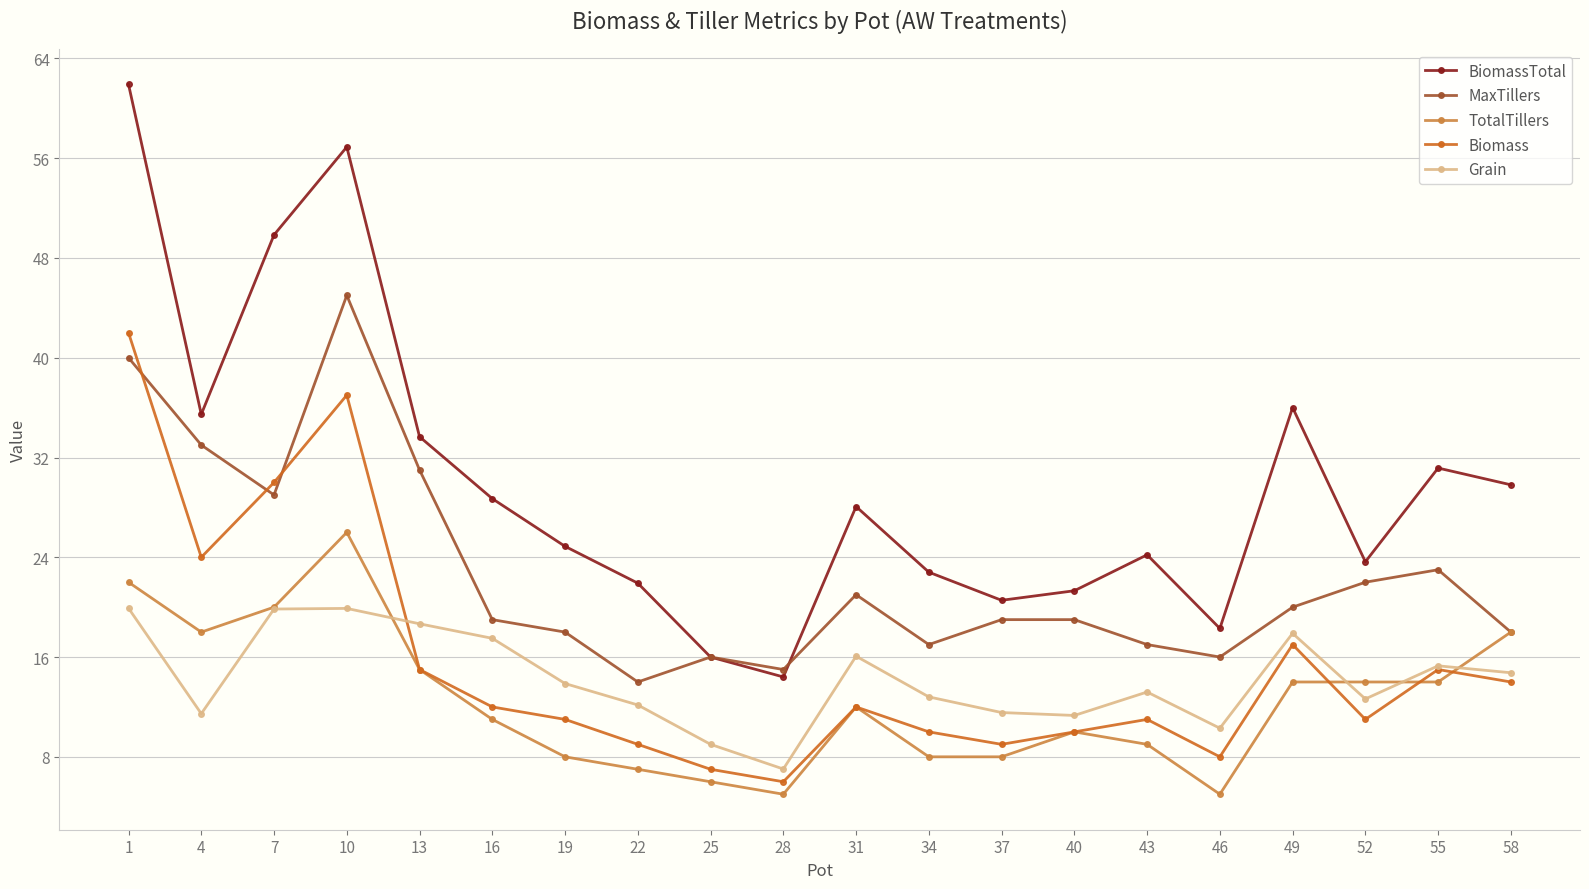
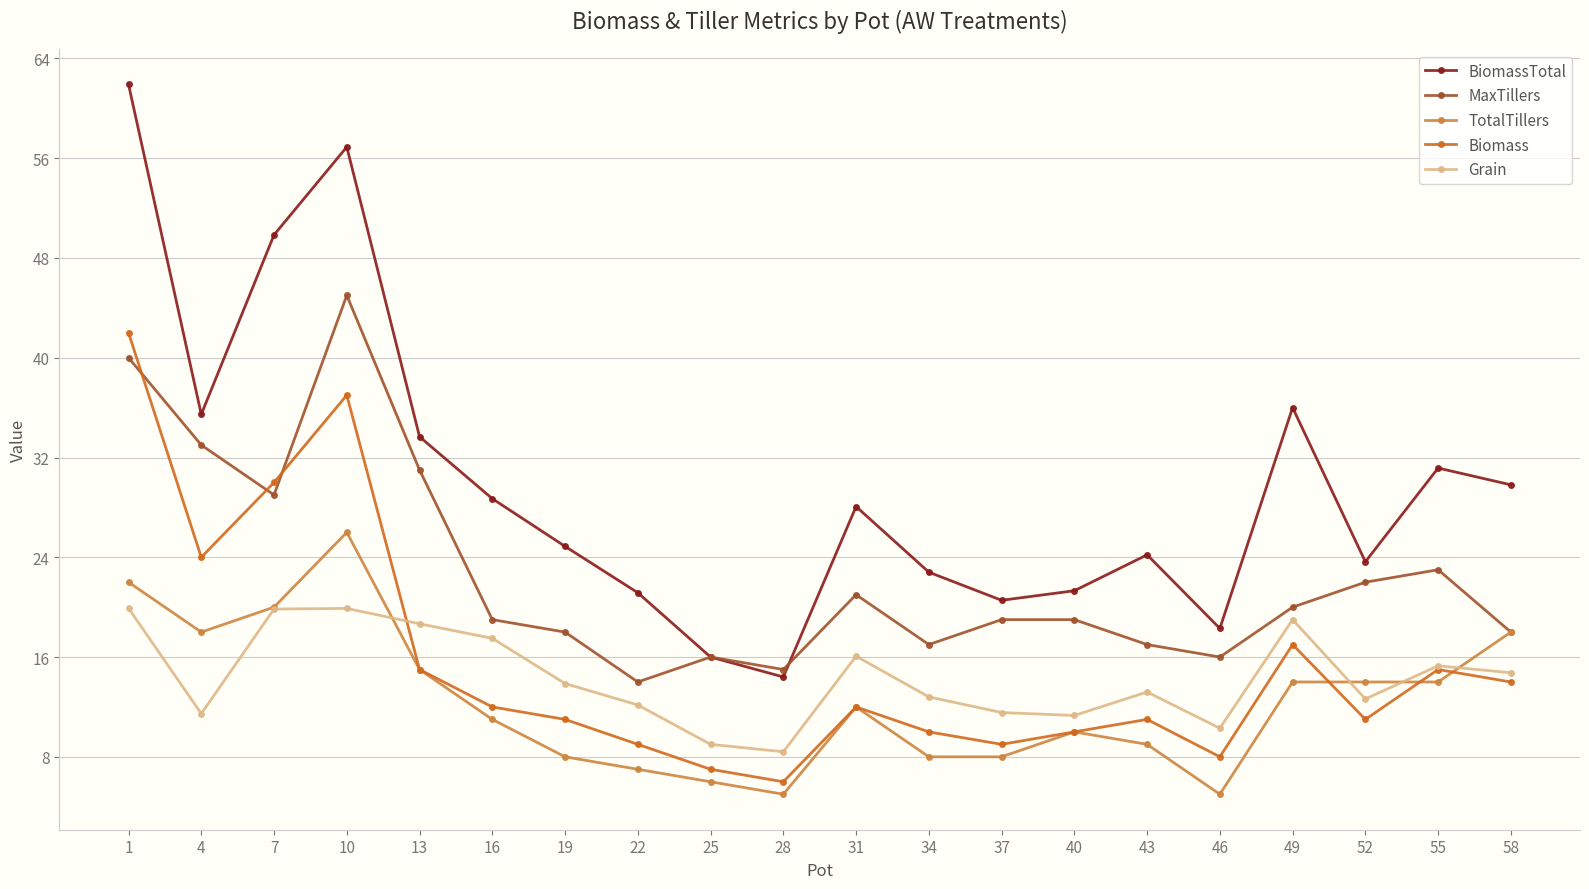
BiomassTotal, 22: 21.9 -> 21.2
Grain, 28: 7.0 -> 8.4
Grain, 49: 17.9 -> 19.0
